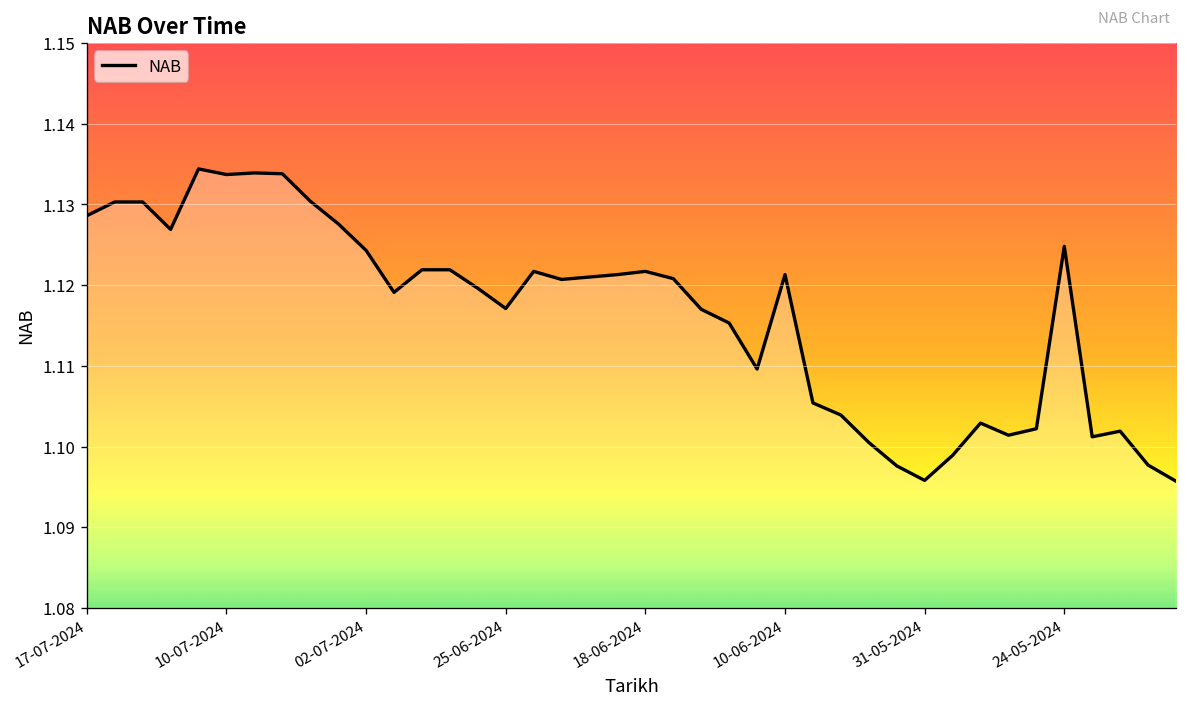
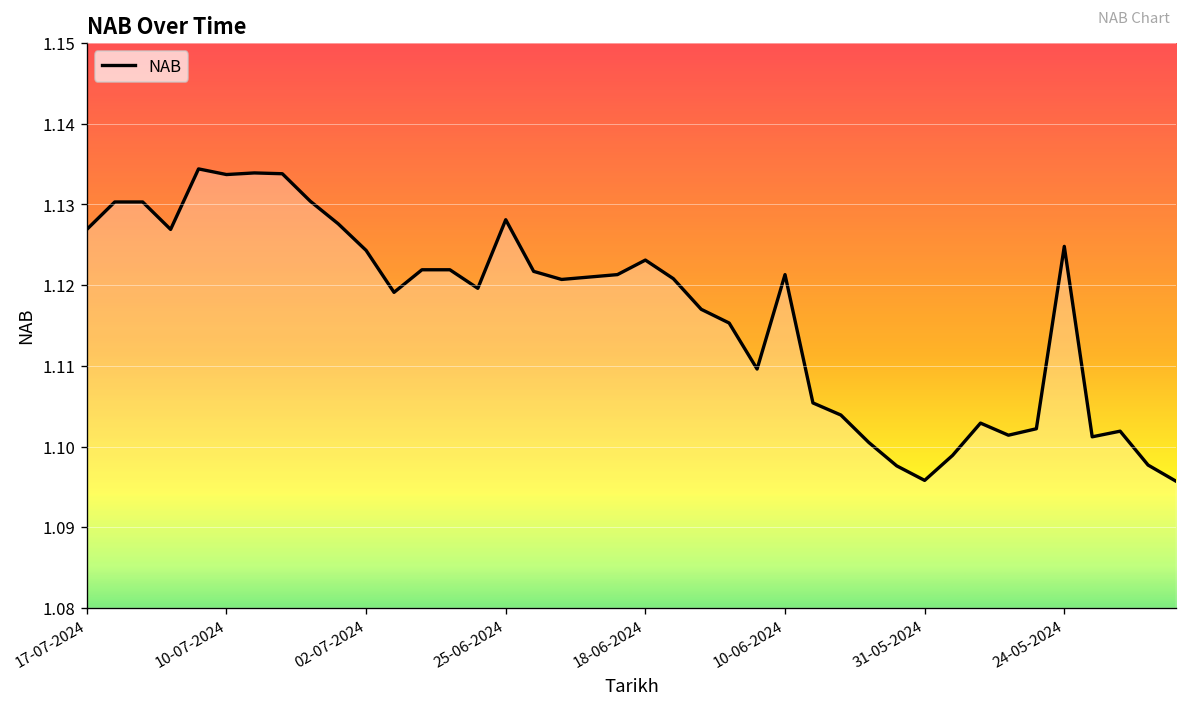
17-07-2024: 1.129 -> 1.127
25-06-2024: 1.117 -> 1.128
18-06-2024: 1.122 -> 1.123
